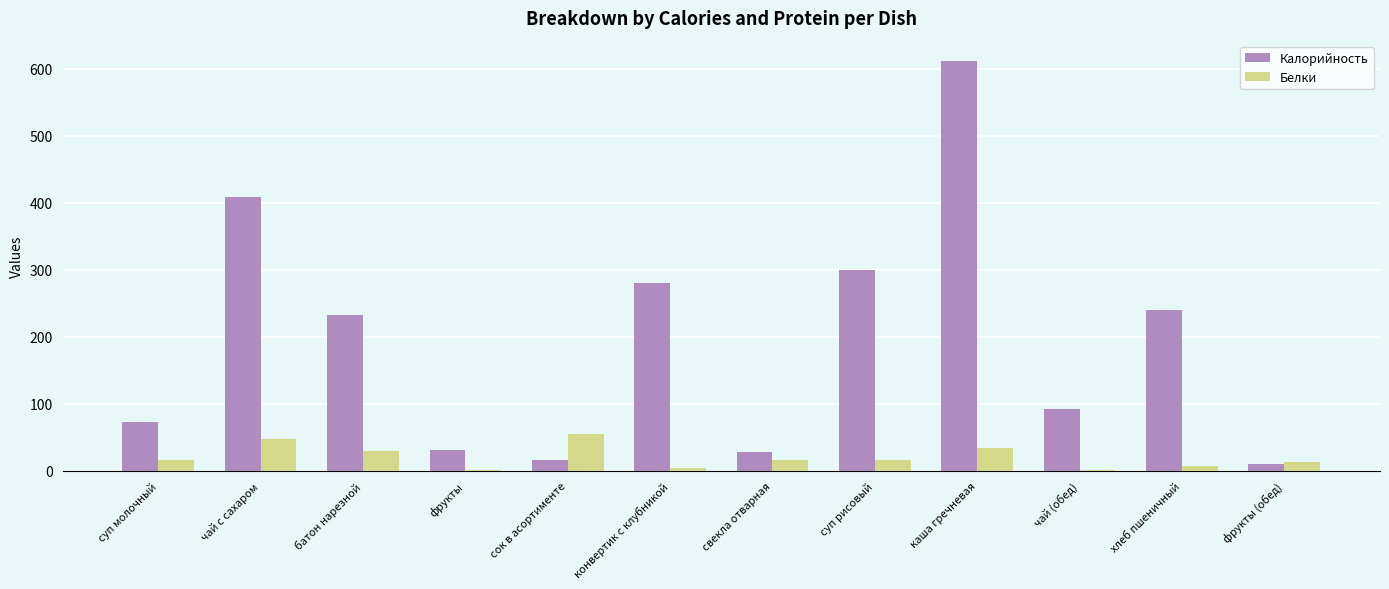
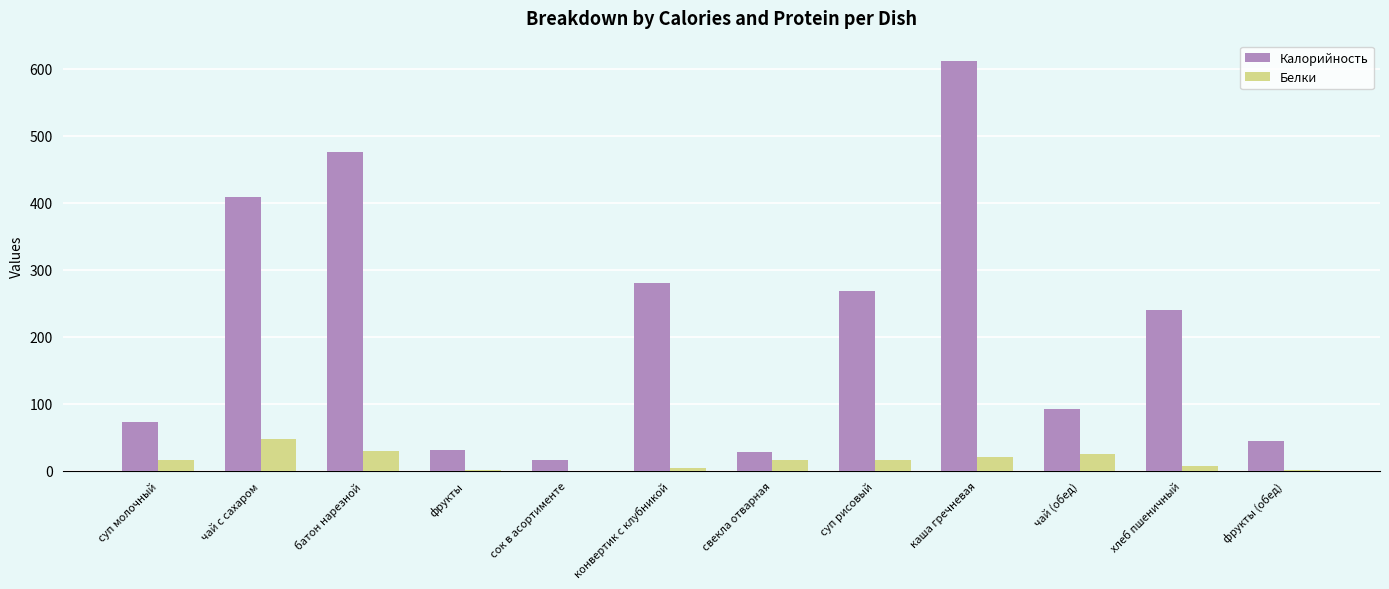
Калорийность, батон нарезной: 230 -> 480
Белки, сок в асортименте: 60 -> 0
Калорийность, суп рисовый: 300 -> 270
Белки, каша гречневая: 30 -> 20
Белки, чай (обед): 0 -> 30
Калорийность, фрукты (обед): 10 -> 50
Белки, фрукты (обед): 10 -> 0
